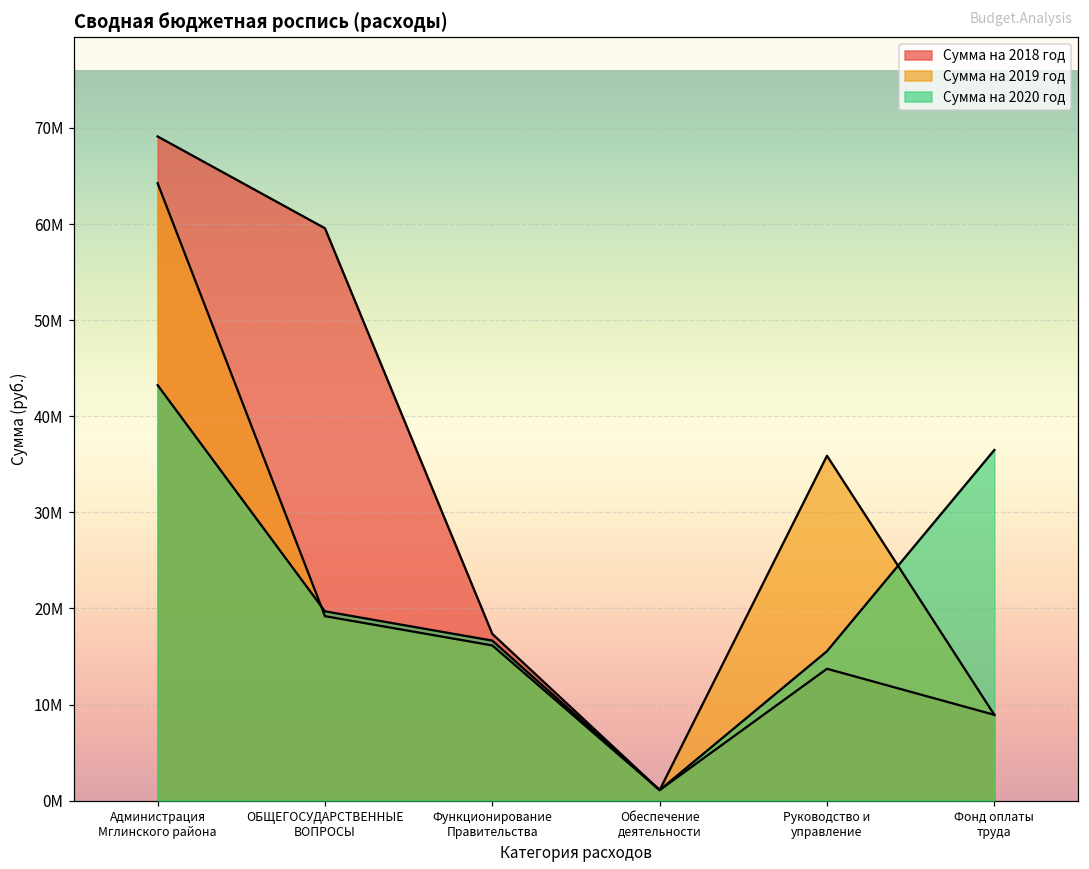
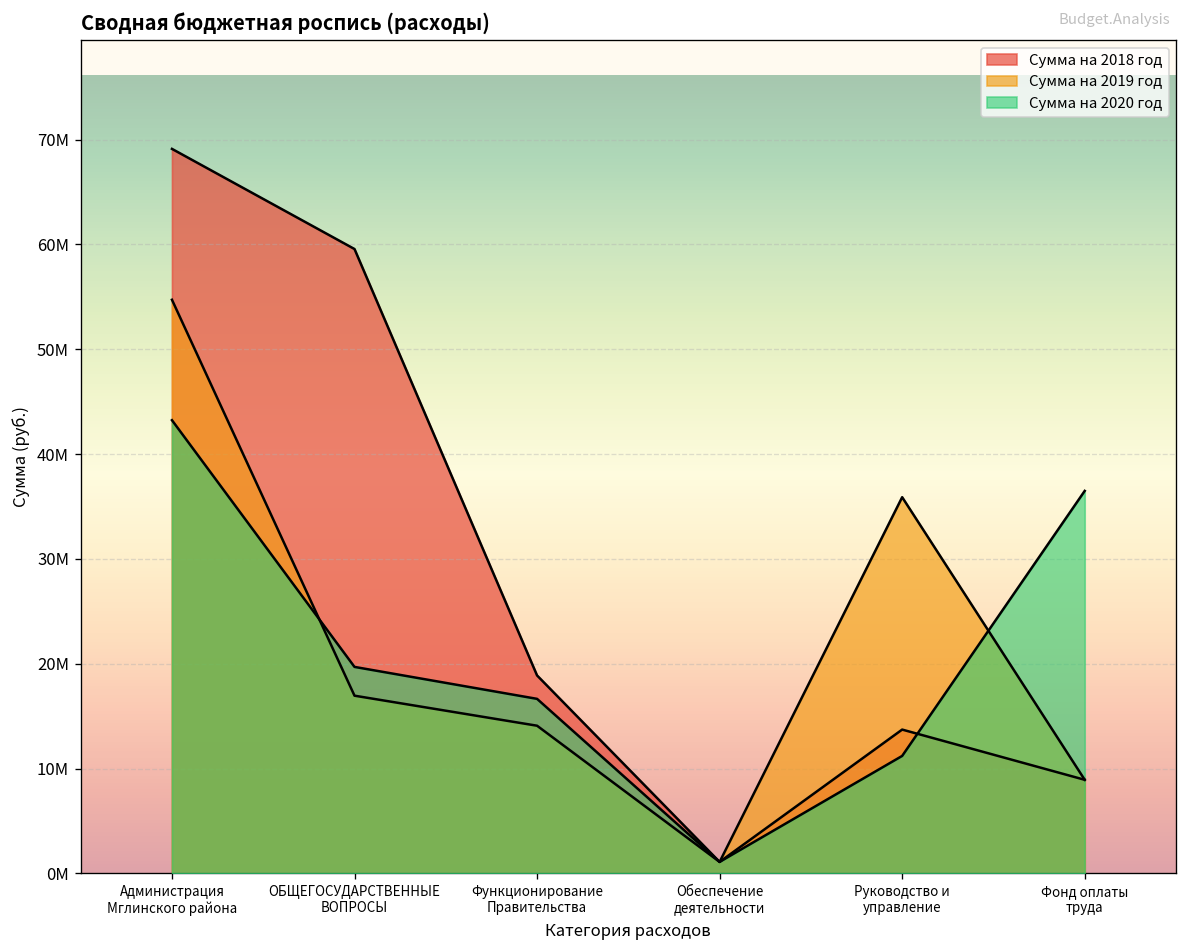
Сумма на 2019 год, Администрация Мглинского района: 64000000 -> 55000000
Сумма на 2019 год, ОБЩЕГОСУДАРСТВЕННЫЕ ВОПРОСЫ: 19000000 -> 17000000
Сумма на 2018 год, Функционирование Правительства: 17000000 -> 19000000
Сумма на 2019 год, Функционирование Правительства: 16000000 -> 14000000
Сумма на 2020 год, Руководство и управление: 16000000 -> 11000000
